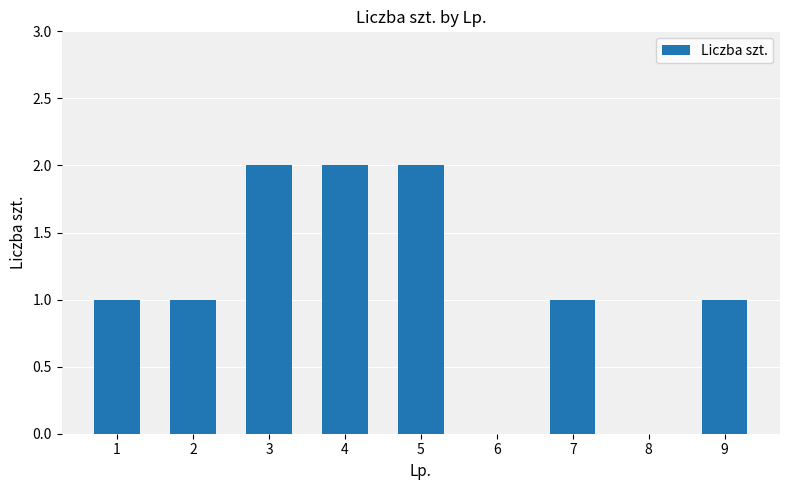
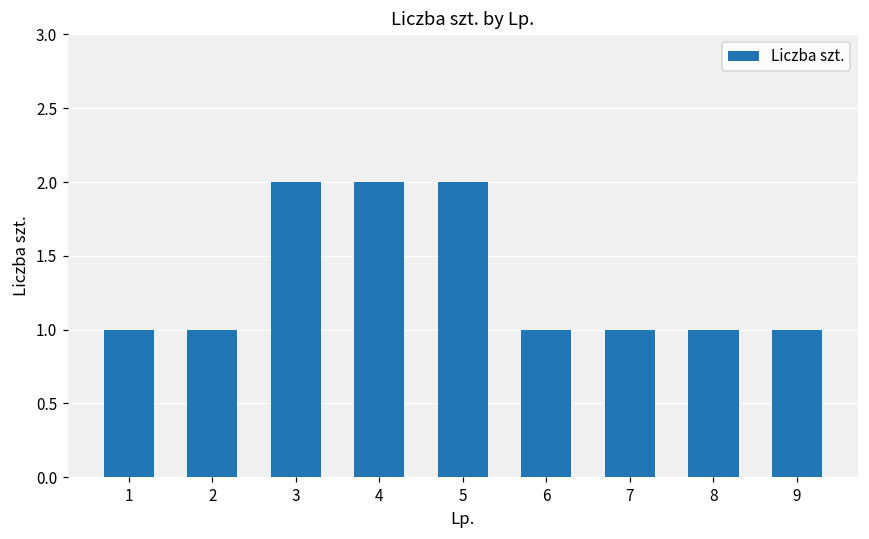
6: 0 -> 1
8: 0 -> 1
